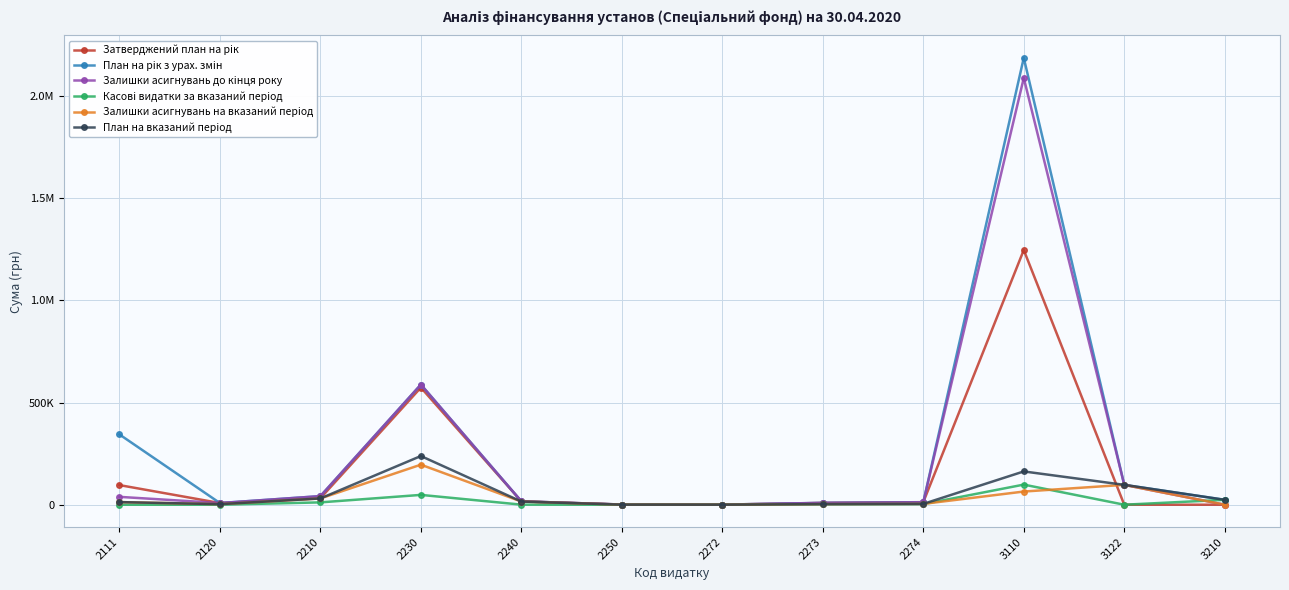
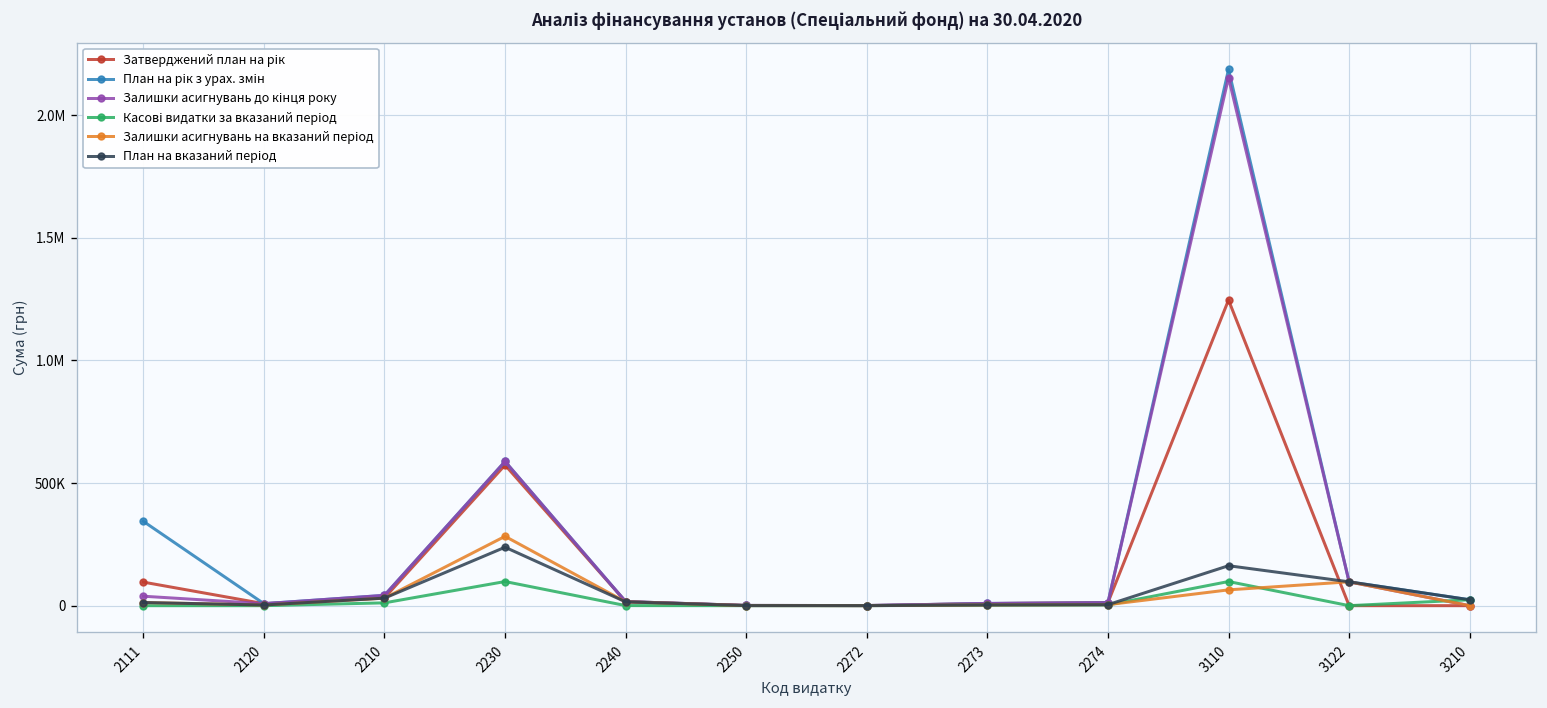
Касові видатки за вказаний період, 2230: 50000 -> 100000
Залишки асигнувань на вказаний період, 2230: 200000 -> 280000
Залишки асигнувань до кінця року, 3110: 2090000 -> 2150000
